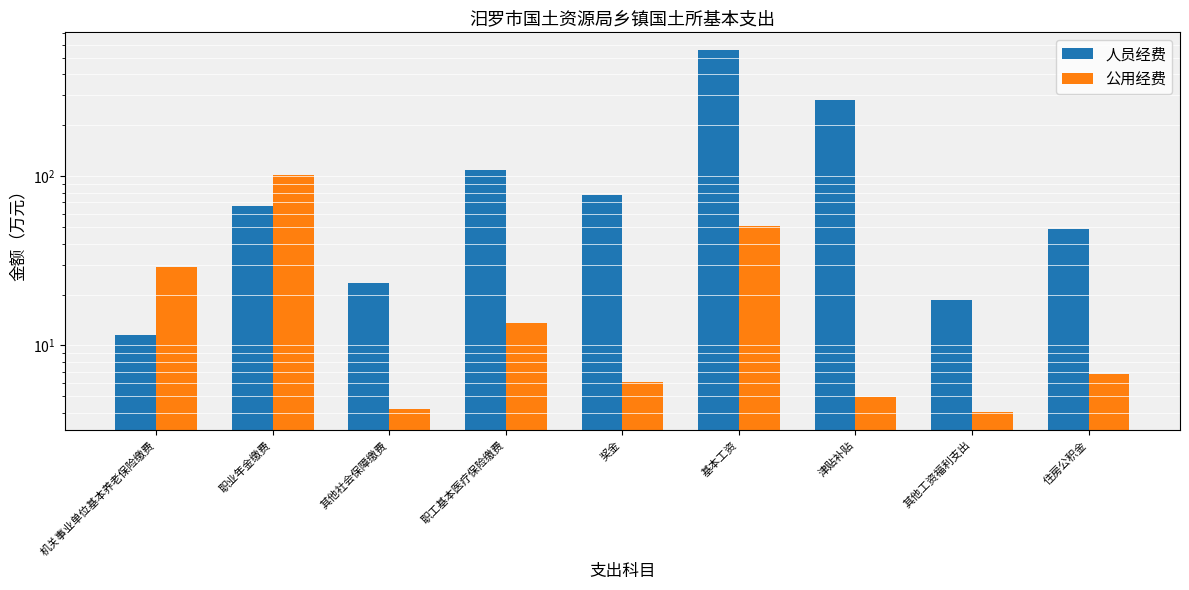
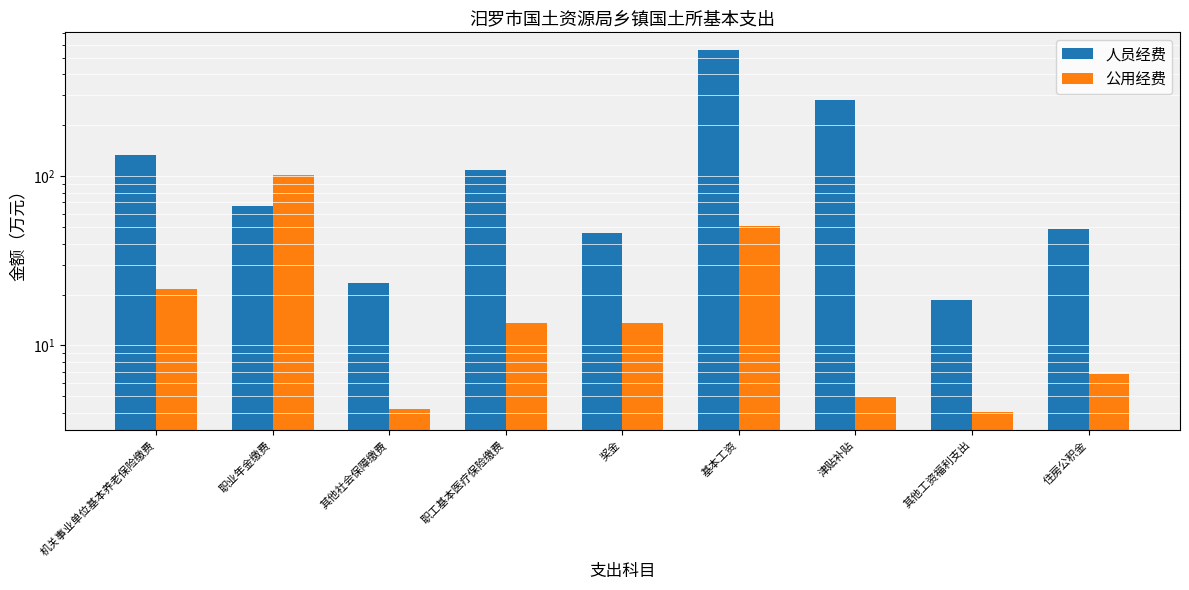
人员经费, 机关事业单位基本养老保险缴费: 11 -> 130
公用经费, 机关事业单位基本养老保险缴费: 29 -> 22
人员经费, 奖金: 80 -> 46
公用经费, 奖金: 6.1 -> 14
